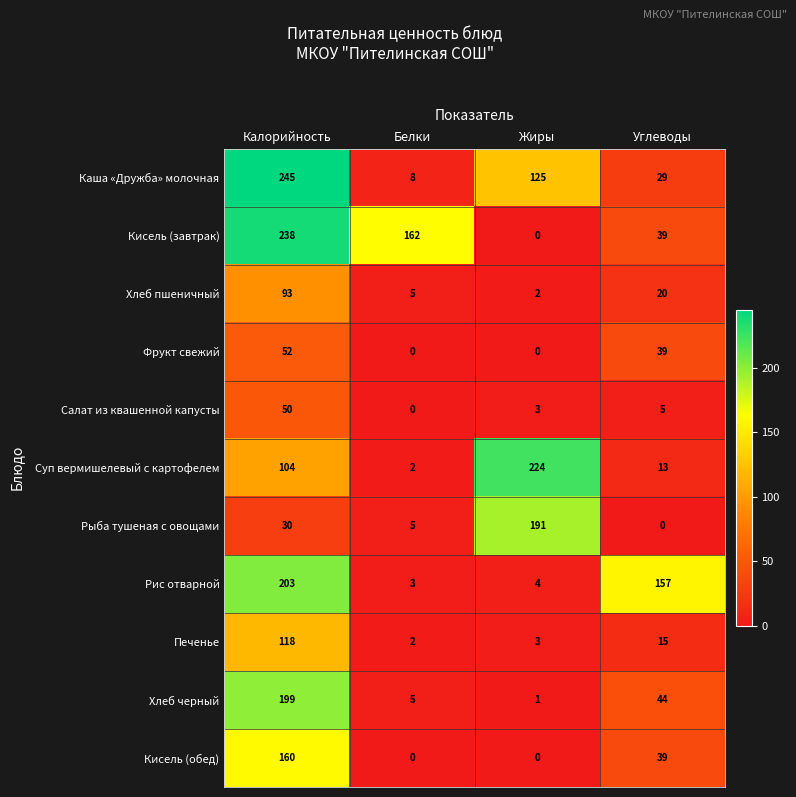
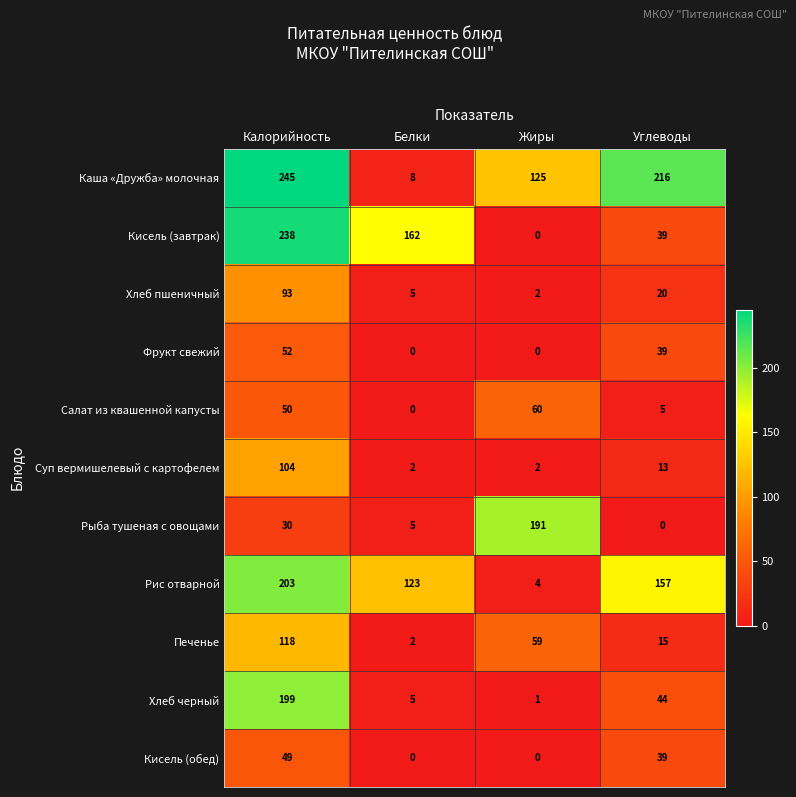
Каша «Дружба» молочная, Углеводы: 29 -> 216
Салат из квашенной капусты, Жиры: 3 -> 60
Суп вермишелевый с картофелем, Жиры: 224 -> 2
Рис отварной, Белки: 3 -> 123
Печенье, Жиры: 3 -> 59
Кисель (обед), Калорийность: 160 -> 49
